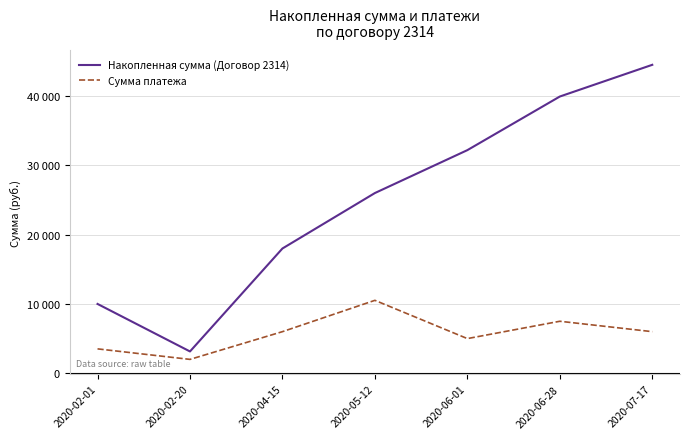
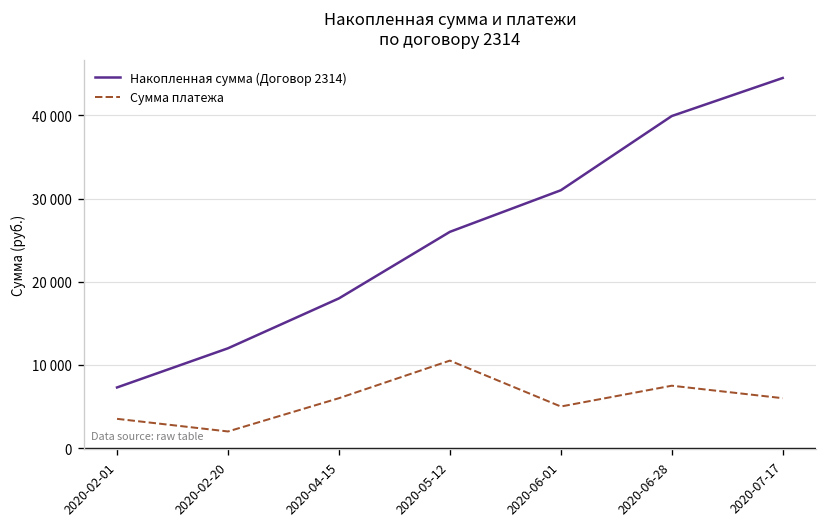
Накопленная сумма (Договор 2314), 2020-02-01: 10000 -> 7000
Накопленная сумма (Договор 2314), 2020-02-20: 3000 -> 12000
Накопленная сумма (Договор 2314), 2020-06-01: 32000 -> 31000
